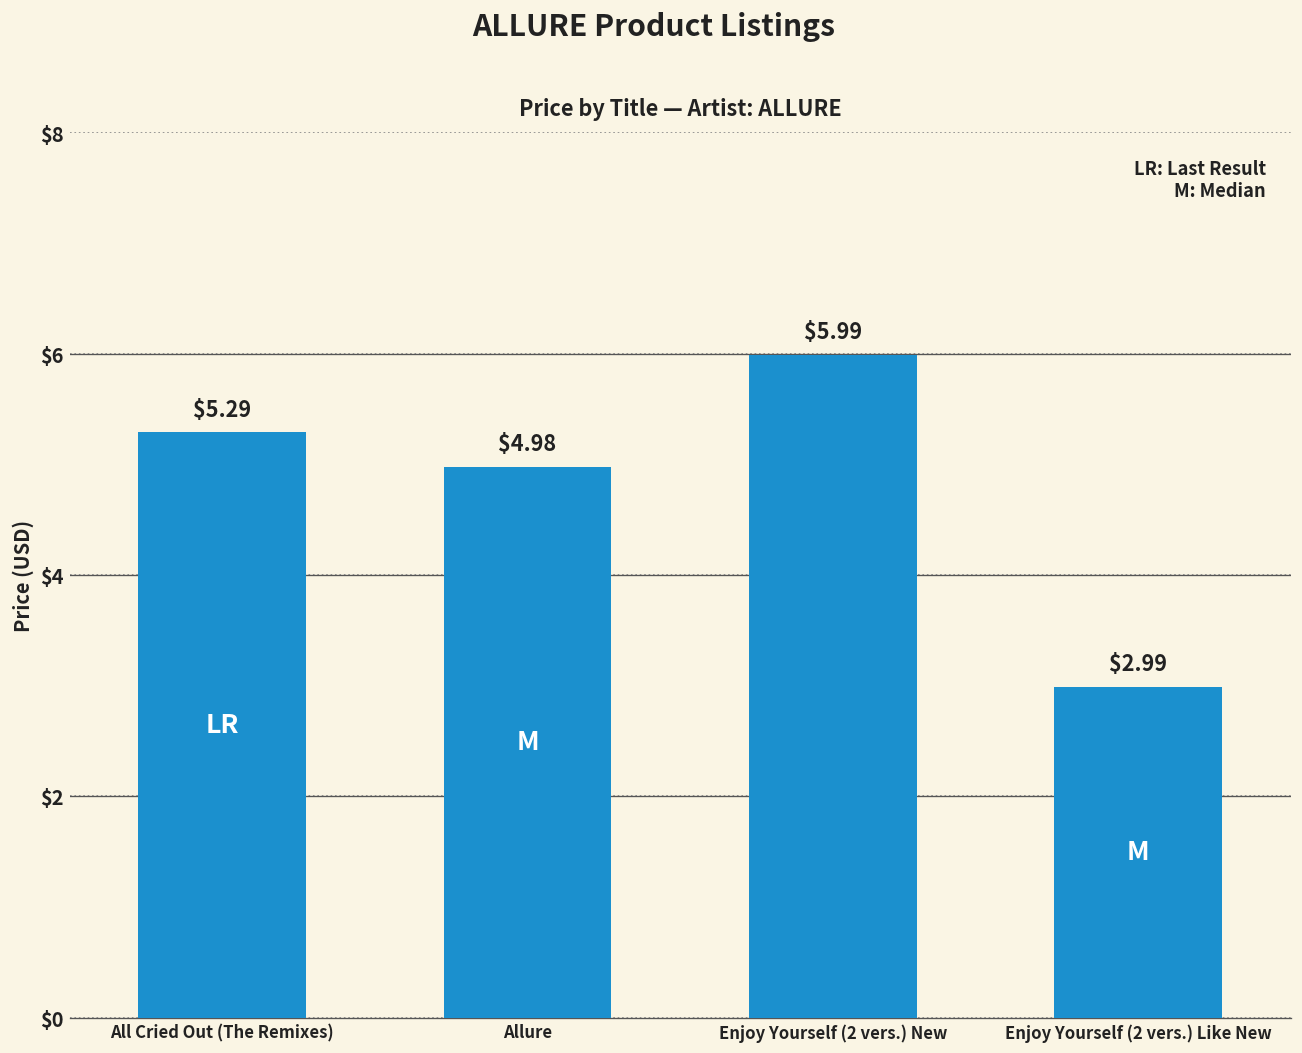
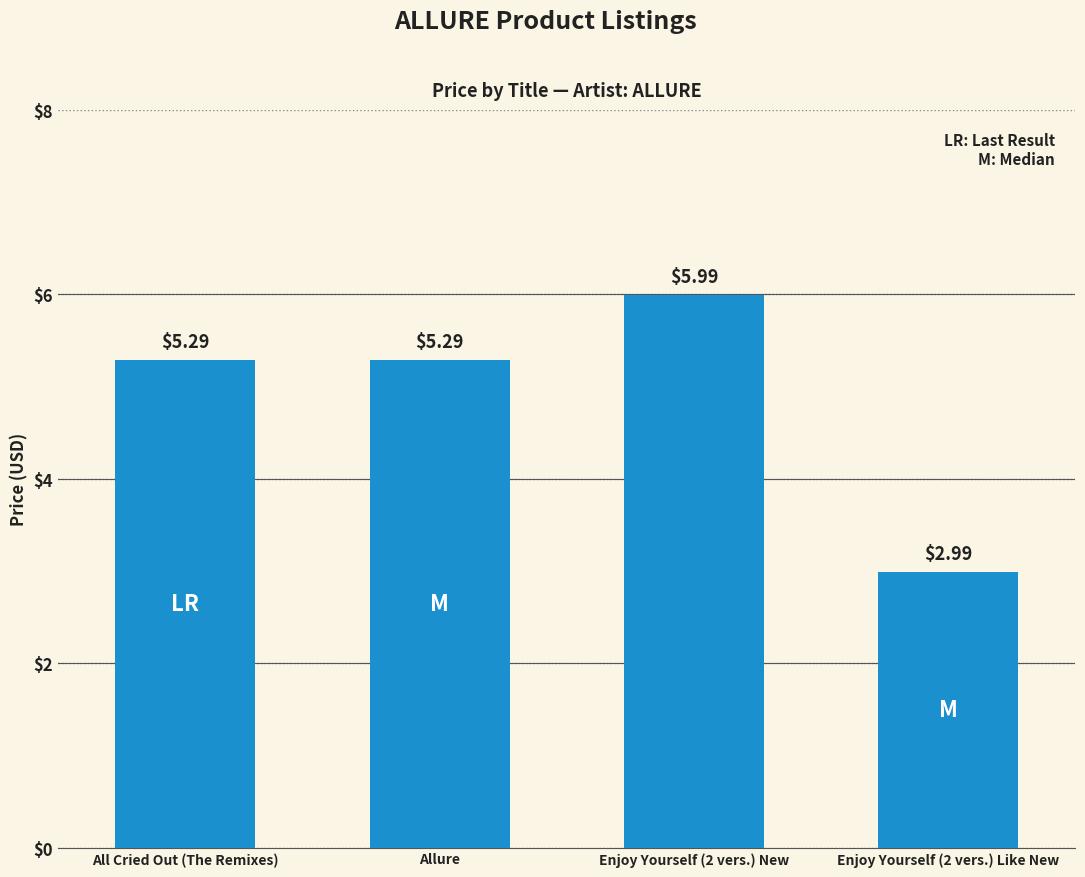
Allure: $4.98 -> $5.29
